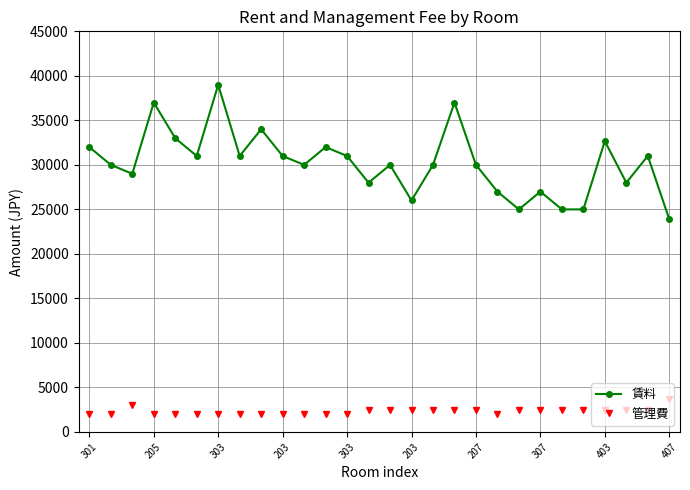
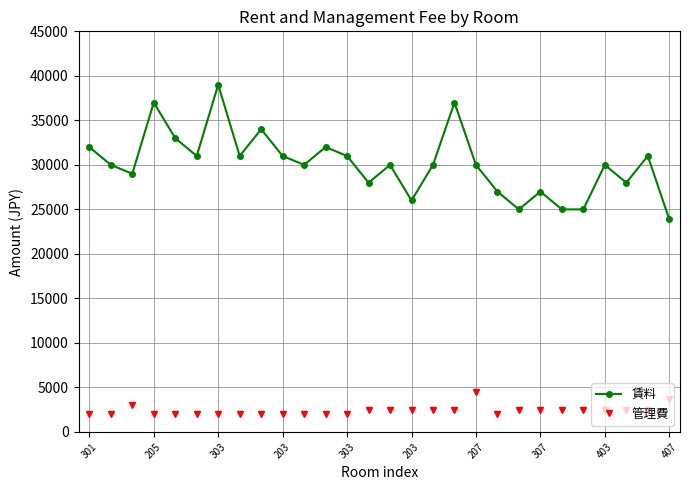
管理費, 207: 3000 -> 4000
賃料, 403: 33000 -> 30000
